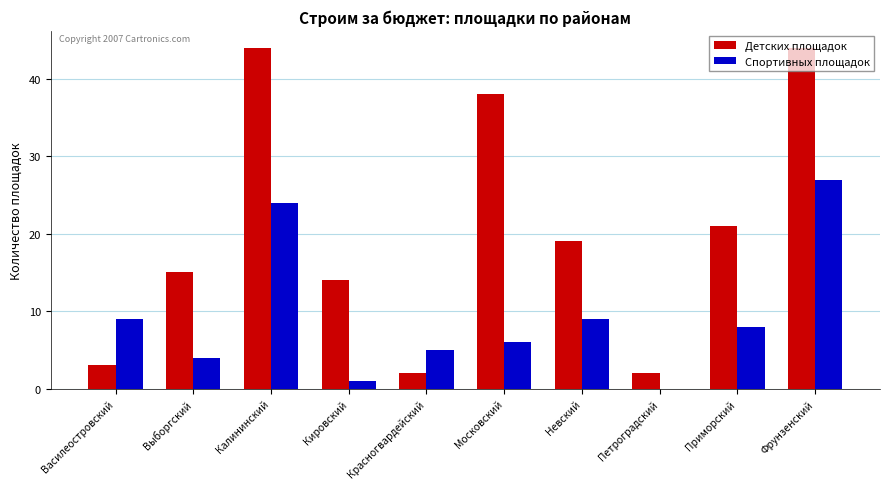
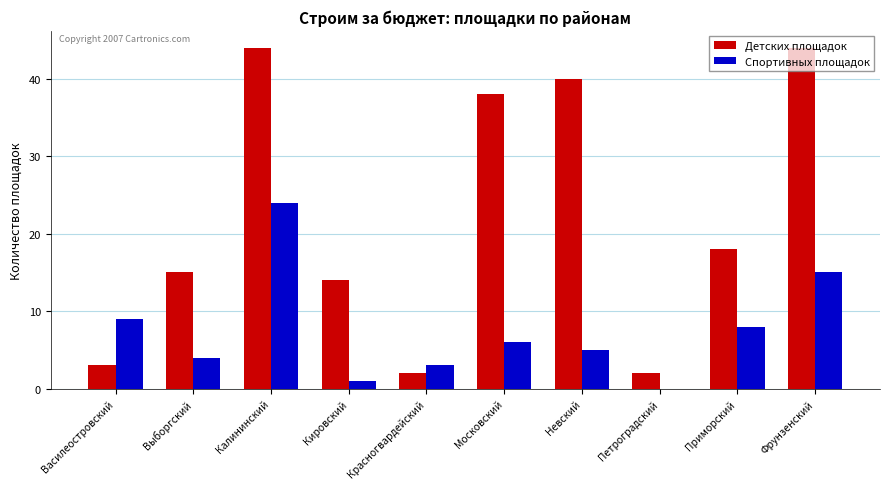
Спортивных площадок, Красногвардейский: 5 -> 3
Детских площадок, Невский: 19 -> 40
Спортивных площадок, Невский: 9 -> 5
Детских площадок, Приморский: 21 -> 18
Спортивных площадок, Фрунзенский: 27 -> 15
